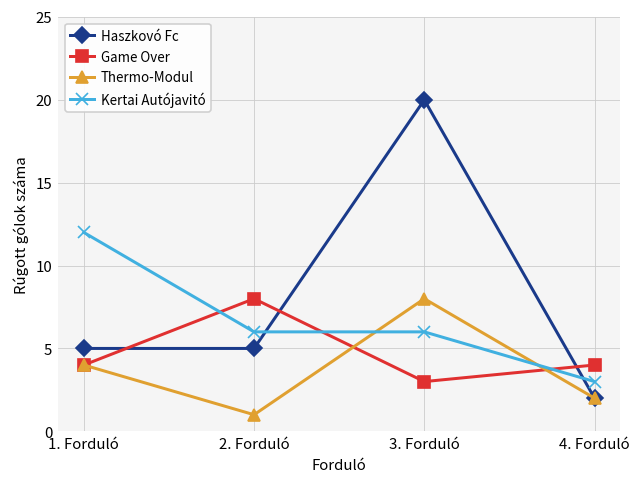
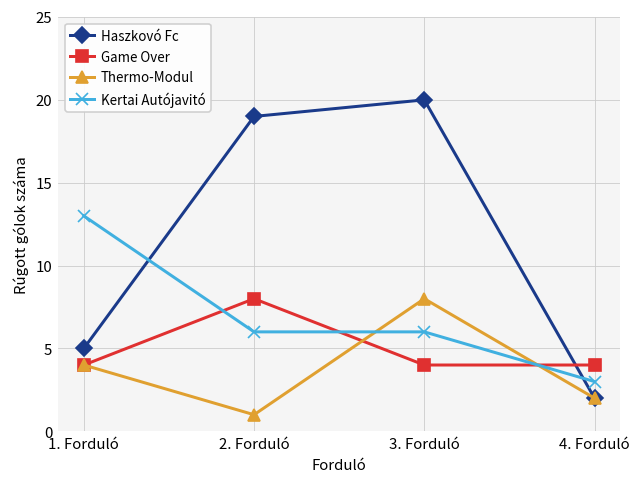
Kertai Autójavitó, 1. Forduló: 12 -> 13
Haszkovó Fc, 2. Forduló: 5 -> 19
Game Over, 3. Forduló: 3 -> 4
